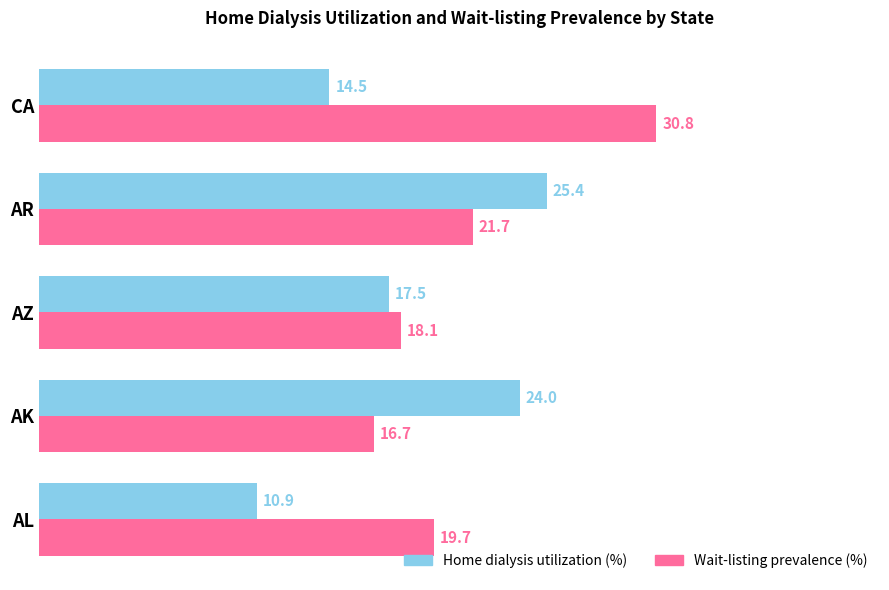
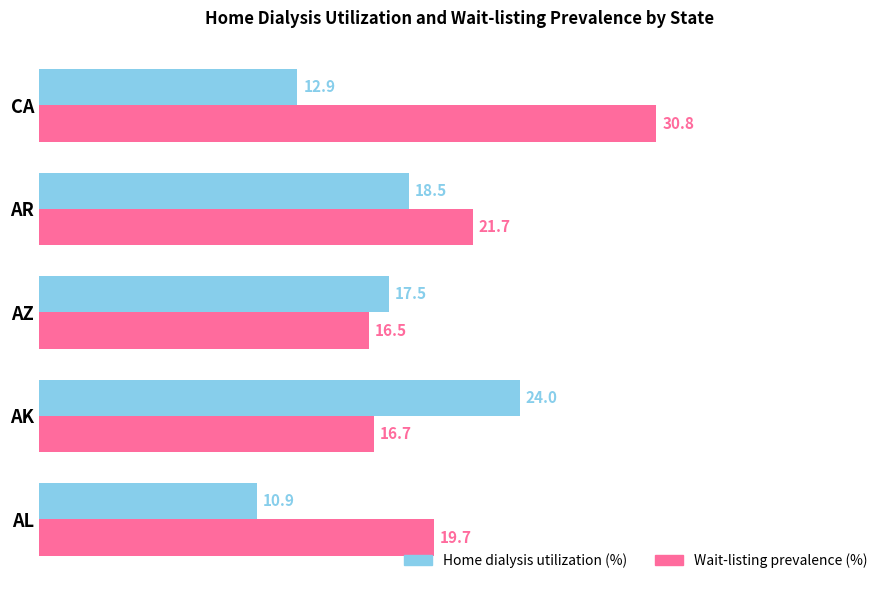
Home dialysis utilization (%), CA: 14.5 -> 12.9
Home dialysis utilization (%), AR: 25.4 -> 18.5
Wait-listing prevalence (%), AZ: 18.1 -> 16.5
